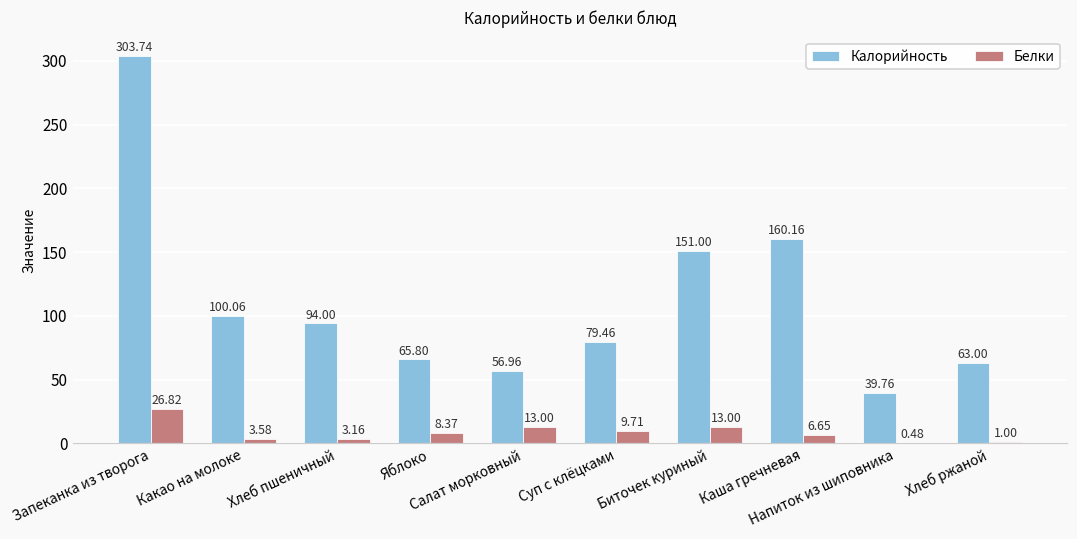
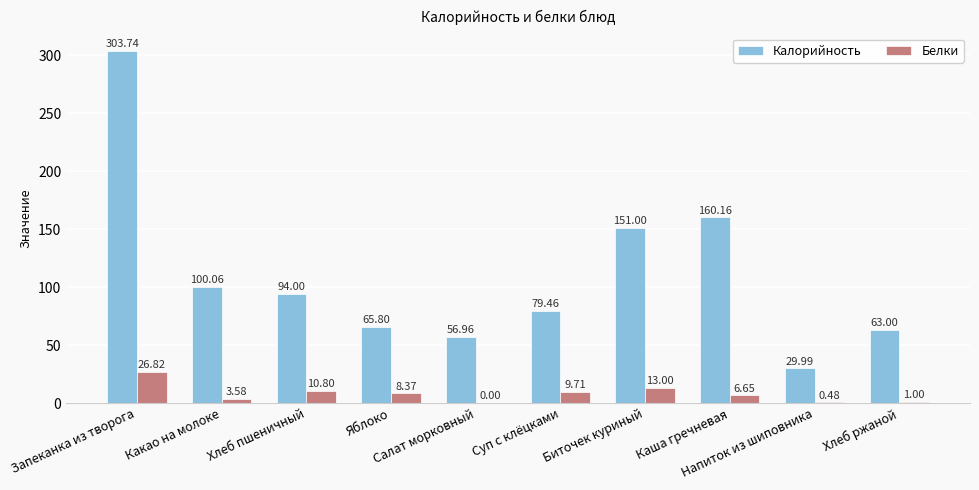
Белки, Хлеб пшеничный: 3.16 -> 10.80
Белки, Салат морковный: 13.00 -> 0.00
Калорийность, Напиток из шиповника: 39.76 -> 29.99
